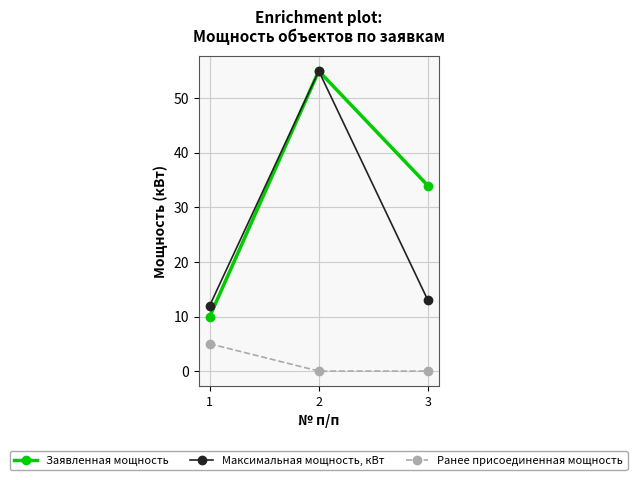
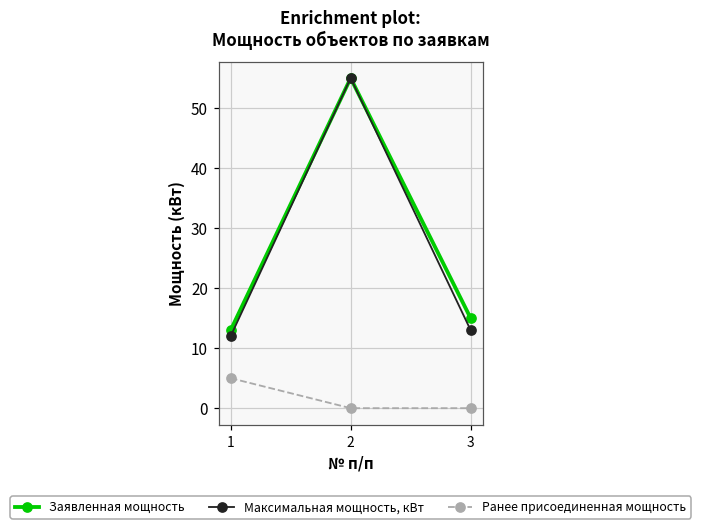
Заявленная мощность, 1: 10 -> 13
Заявленная мощность, 3: 34 -> 15
